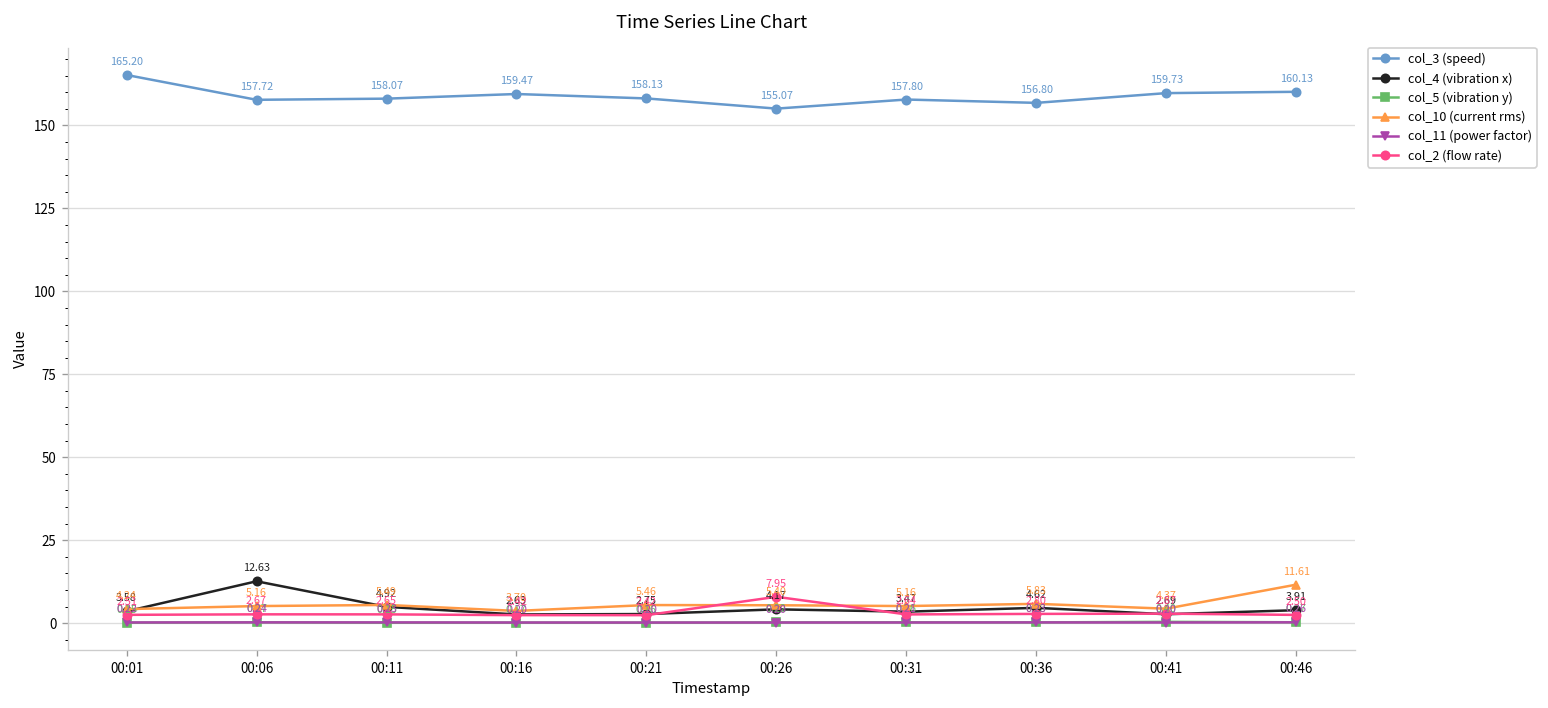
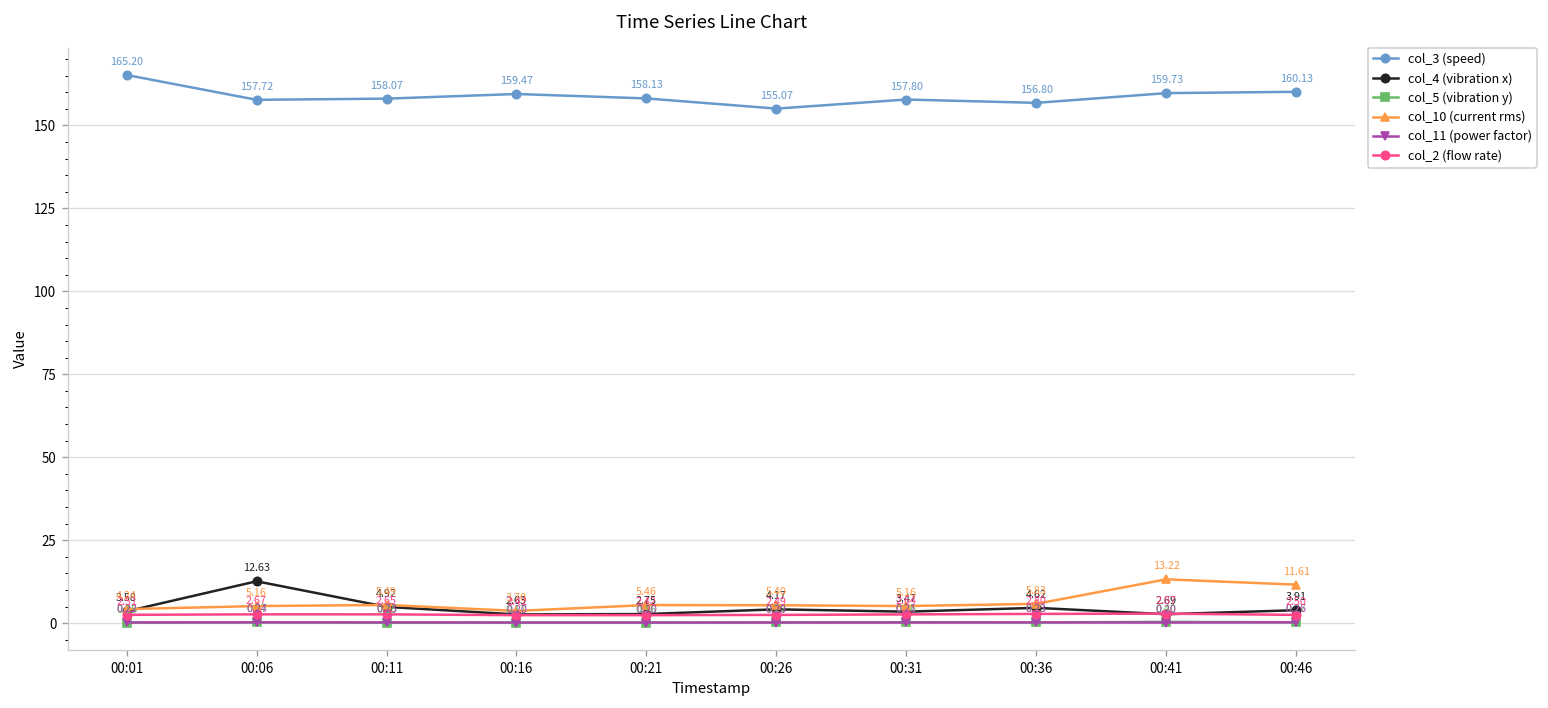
col_2 (flow rate), 00:26: 7.95 -> 2.49
col_10 (current rms), 00:41: 4.37 -> 13.22
